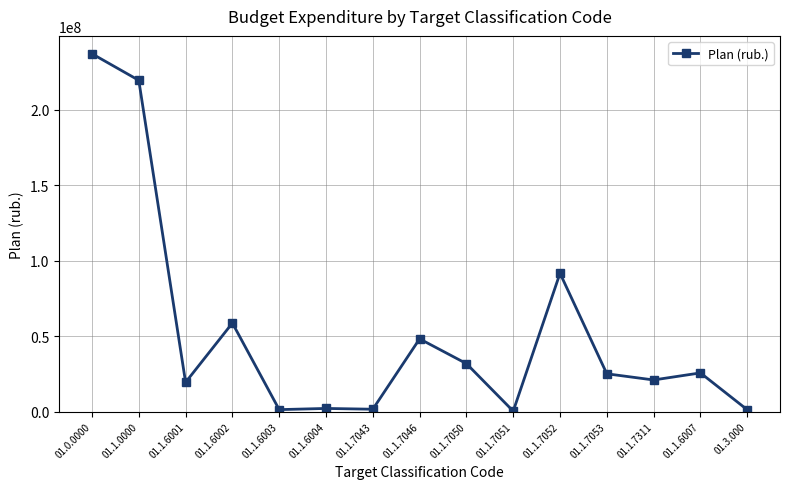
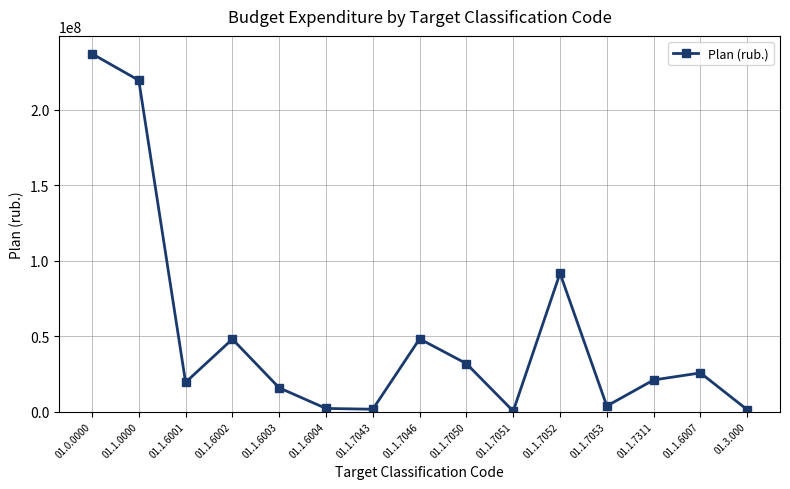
01.1.6002: 59000000 -> 48000000
01.1.6003: 1000000 -> 16000000
01.1.7053: 25000000 -> 4000000
